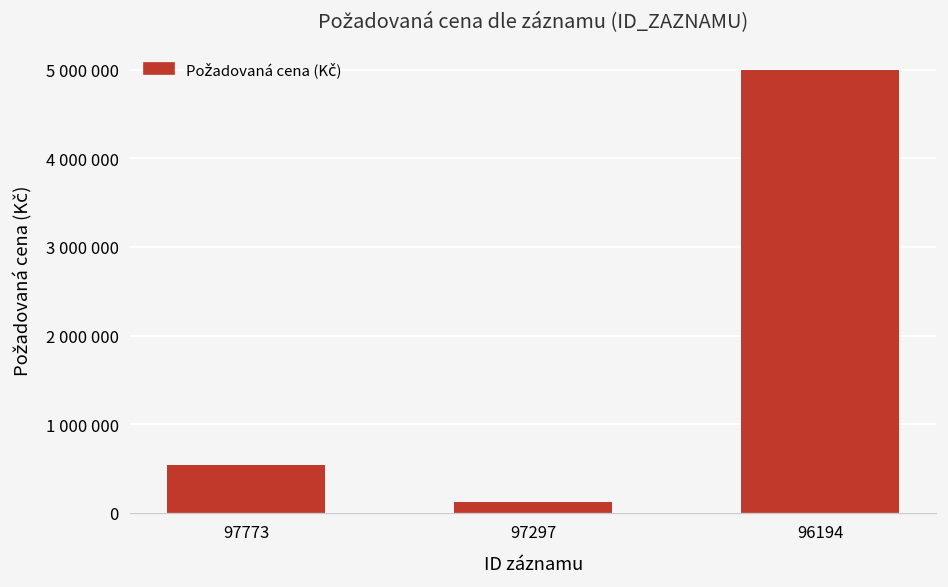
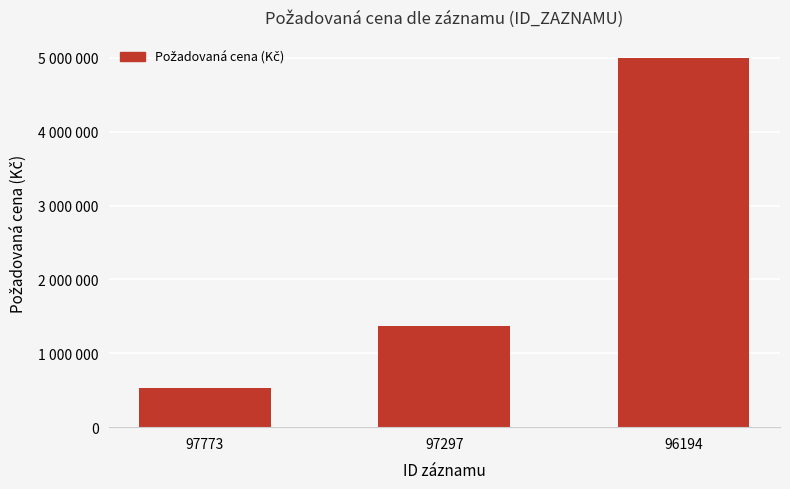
97297: 100000 -> 1400000
